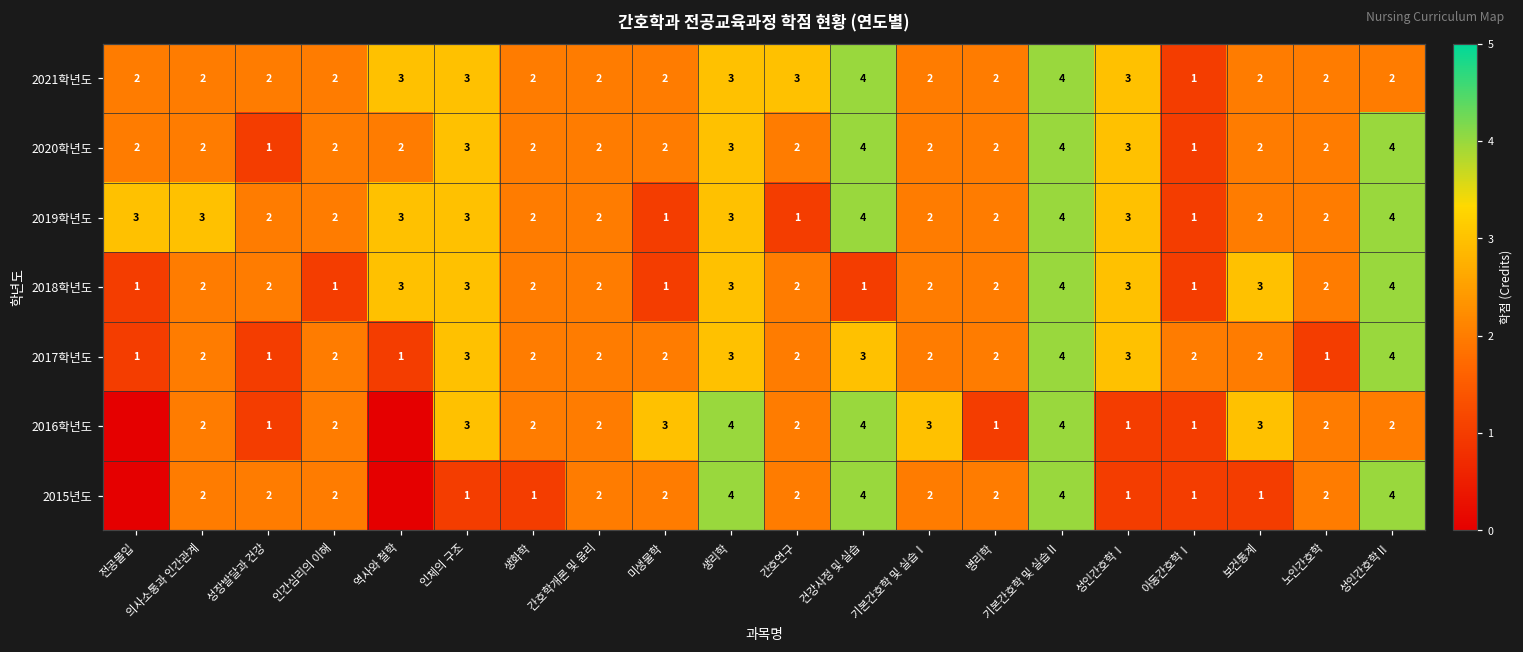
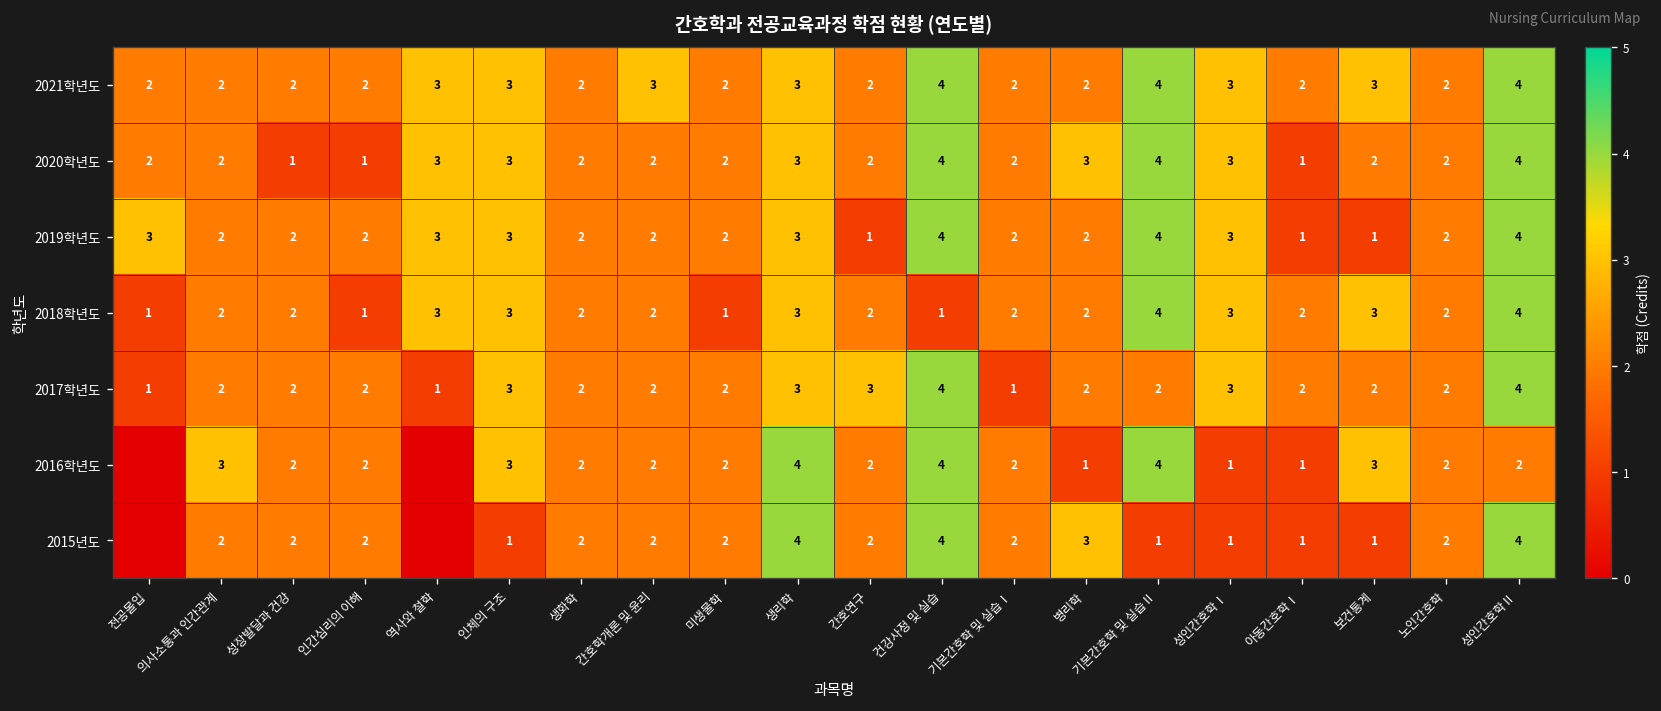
2021학년도, 간호학개론 및 윤리: 2 -> 3
2021학년도, 간호연구: 3 -> 2
2021학년도, 아동간호학Ⅰ: 1 -> 2
2021학년도, 보건통계: 2 -> 3
2021학년도, 성인간호학Ⅱ: 2 -> 4
2020학년도, 인간심리의 이해: 2 -> 1
2020학년도, 역사와 철학: 2 -> 3
2020학년도, 병리학: 2 -> 3
2019학년도, 의사소통과 인간관계: 3 -> 2
2019학년도, 미생물학: 1 -> 2
2019학년도, 보건통계: 2 -> 1
2018학년도, 아동간호학Ⅰ: 1 -> 2
2017학년도, 성장발달과 건강: 1 -> 2
2017학년도, 간호연구: 2 -> 3
2017학년도, 건강사정 및 실습: 3 -> 4
2017학년도, 기본간호학 및 실습Ⅰ: 2 -> 1
2017학년도, 기본간호학 및 실습Ⅱ: 4 -> 2
2017학년도, 노인간호학: 1 -> 2
2016학년도, 의사소통과 인간관계: 2 -> 3
2016학년도, 성장발달과 건강: 1 -> 2
2016학년도, 미생물학: 3 -> 2
2016학년도, 기본간호학 및 실습Ⅰ: 3 -> 2
2015년도, 생화학: 1 -> 2
2015년도, 병리학: 2 -> 3
2015년도, 기본간호학 및 실습Ⅱ: 4 -> 1
